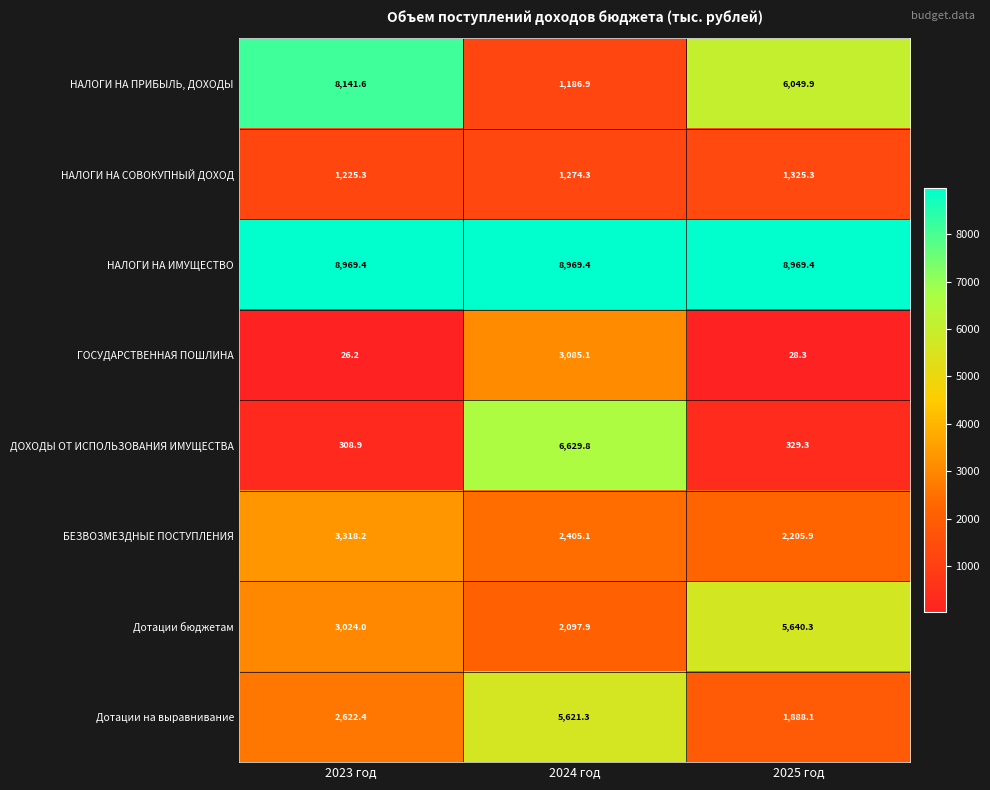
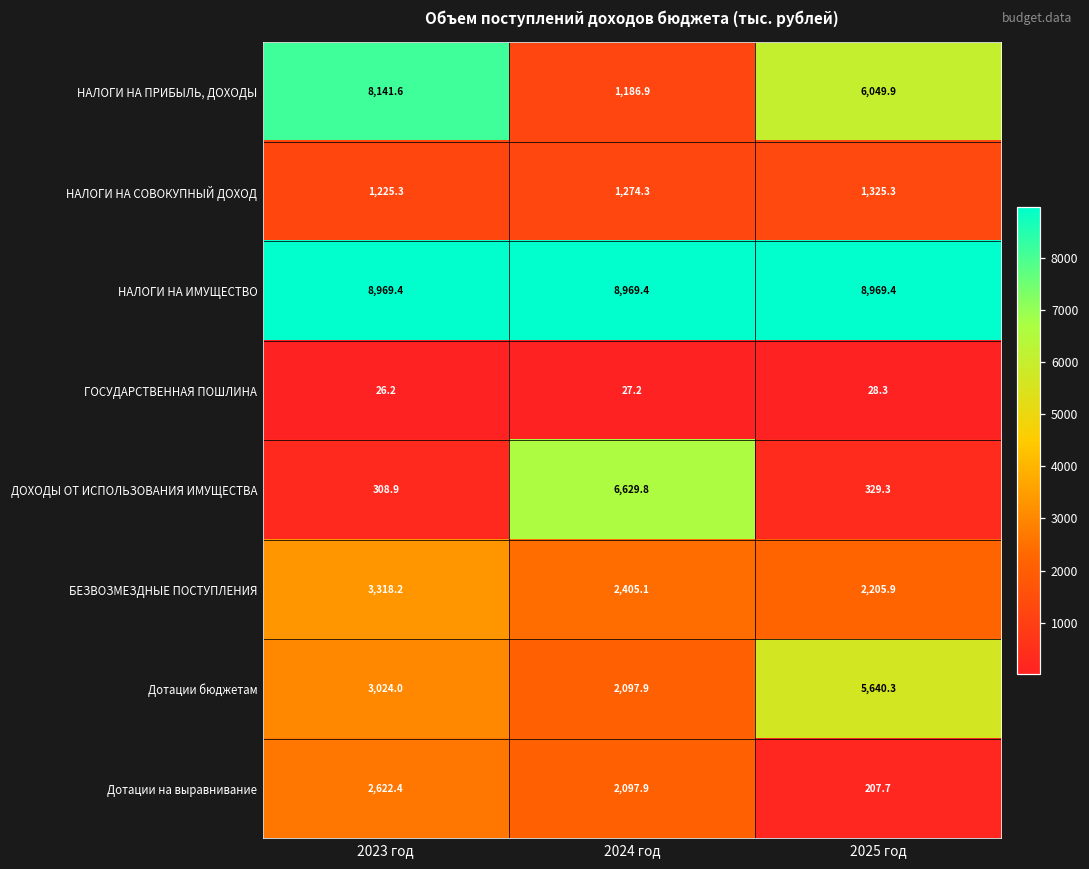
ГОСУДАРСТВЕННАЯ ПОШЛИНА, 2024 год: 3,085.1 -> 27.2
Дотации на выравнивание, 2024 год: 5,621.3 -> 2,097.9
Дотации на выравнивание, 2025 год: 1,888.1 -> 207.7
